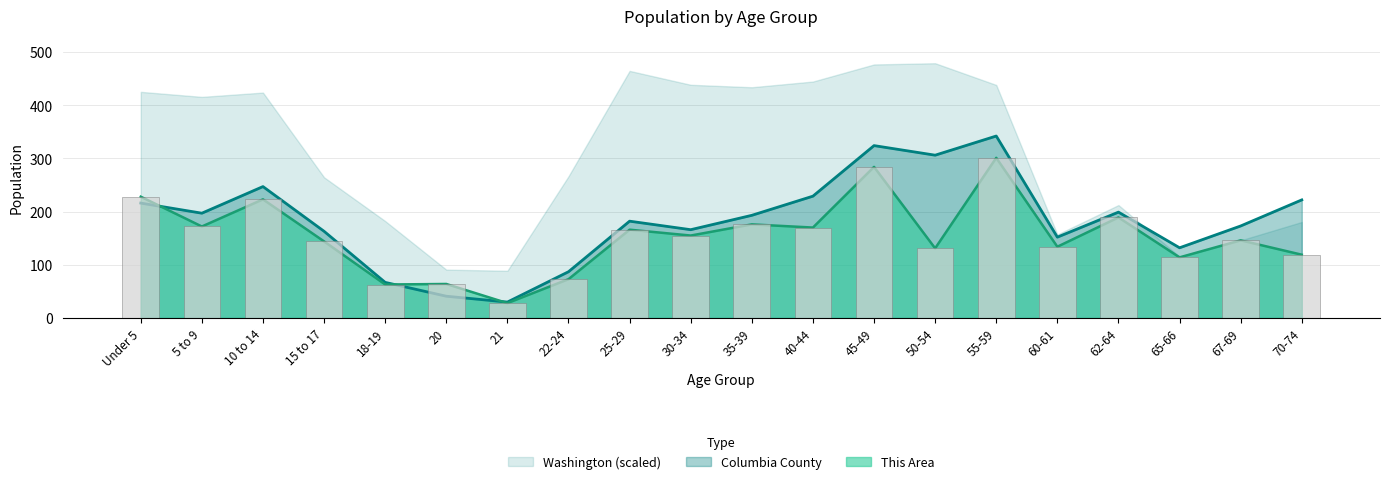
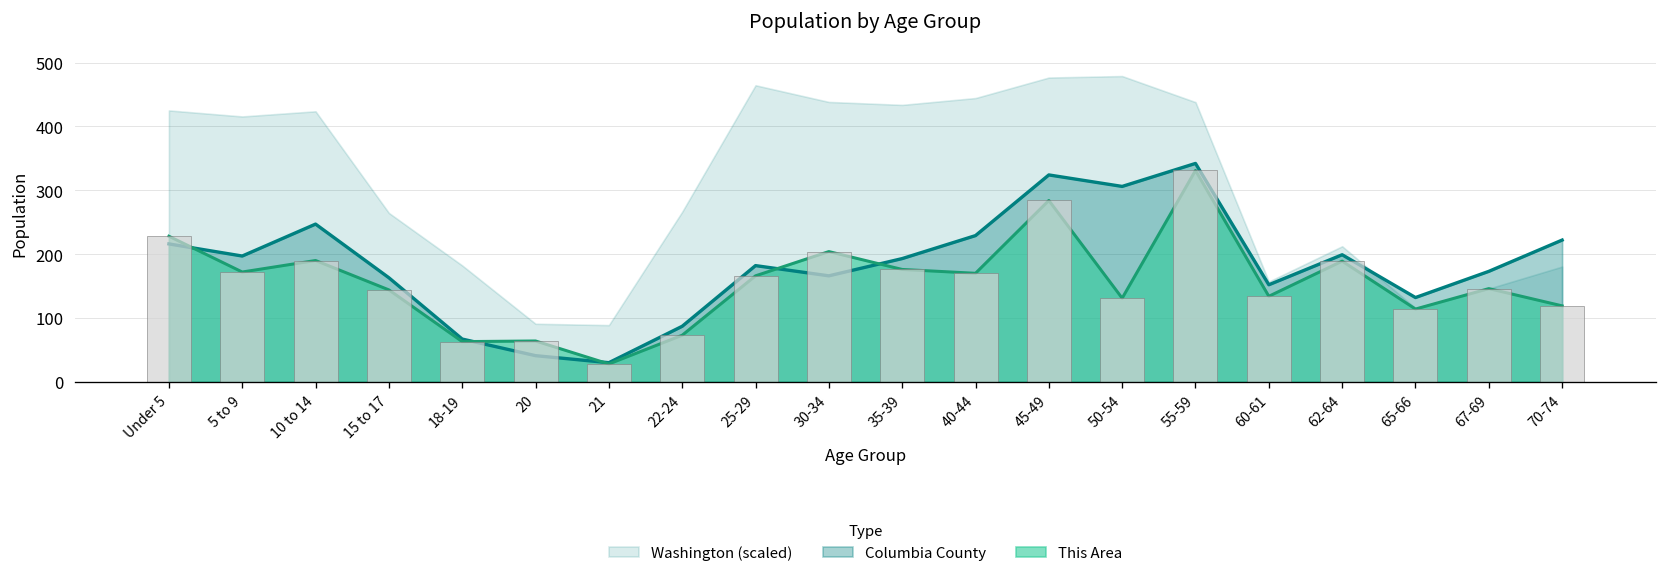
This Area, 10 to 14: 220 -> 190
This Area, 30-34: 160 -> 200
This Area, 55-59: 300 -> 330
